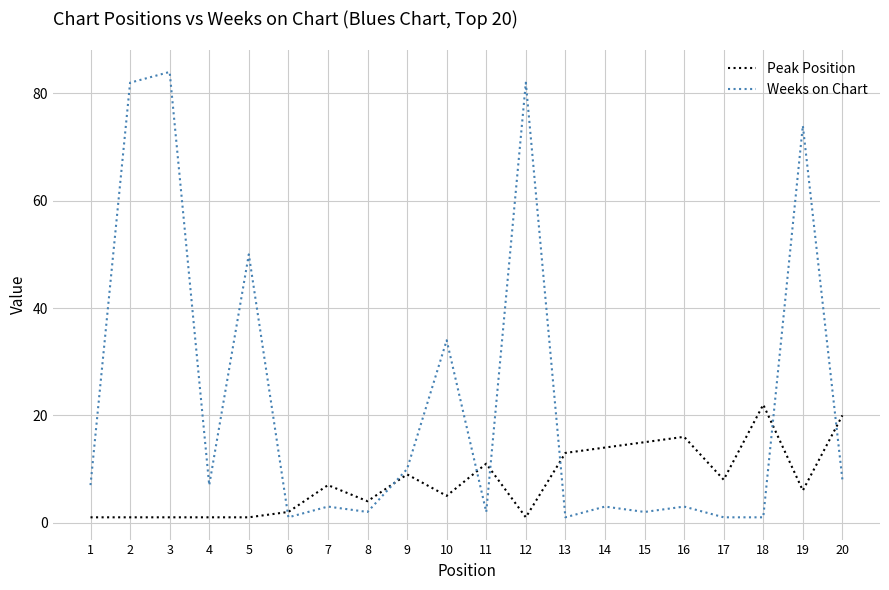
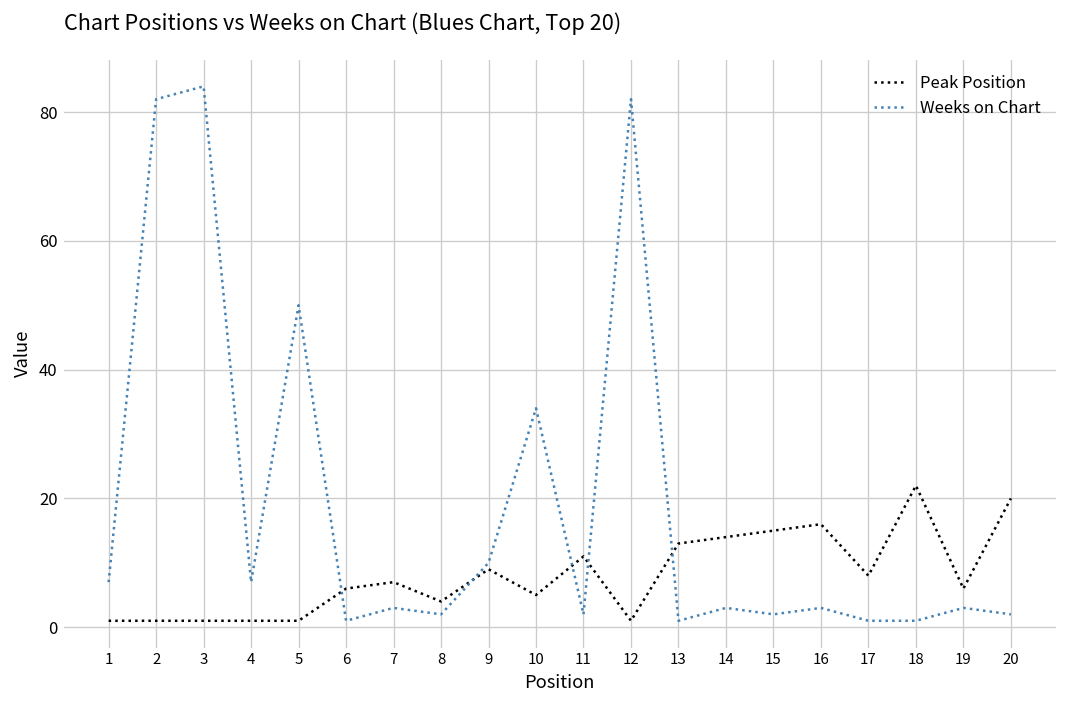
Peak Position, 6: 2 -> 6
Weeks on Chart, 19: 74 -> 3
Weeks on Chart, 20: 8 -> 2
